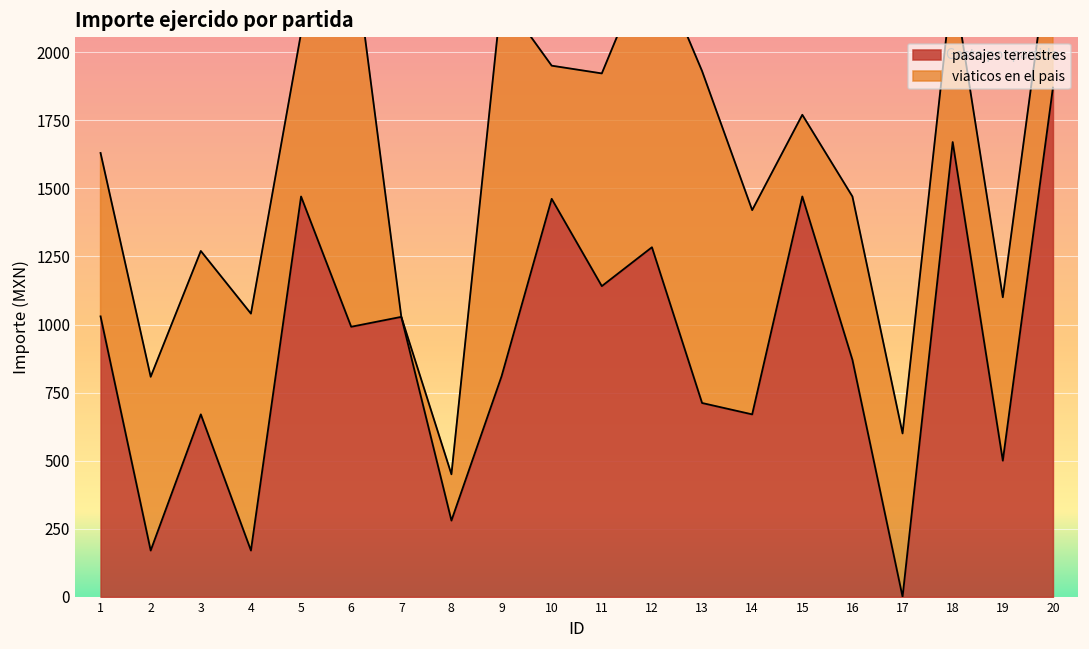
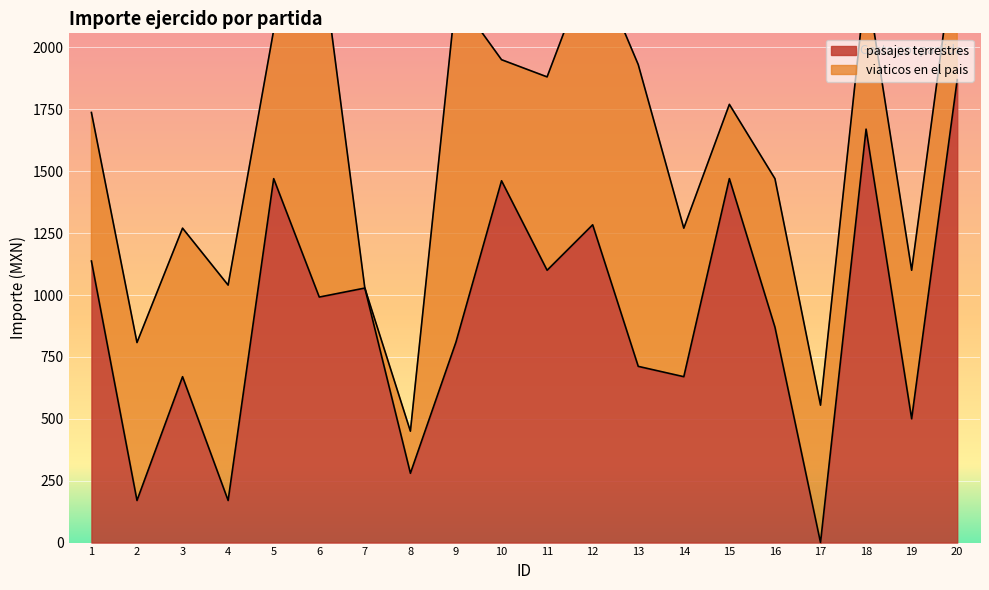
pasajes terrestres, 1: 1030 -> 1140
pasajes terrestres, 11: 1140 -> 1100
viaticos en el pais, 14: 750 -> 600
viaticos en el pais, 17: 600 -> 560
